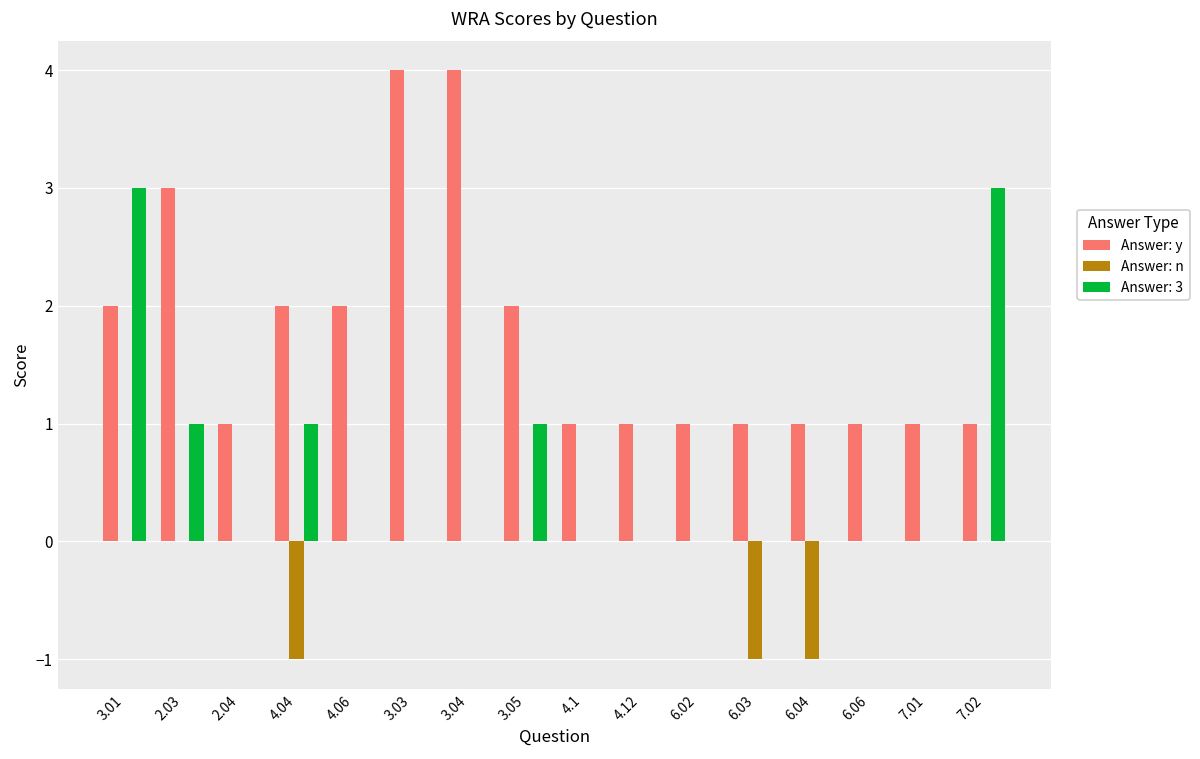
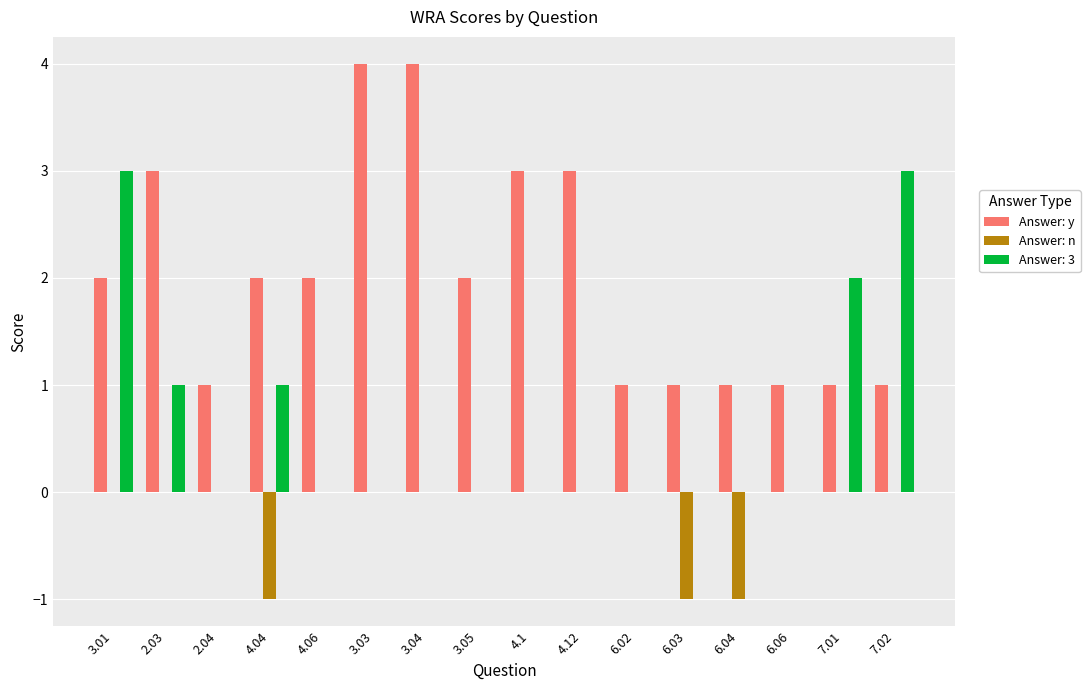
Answer: 3, 3.05: 1 -> 0
Answer: y, 4.1: 1 -> 3
Answer: y, 4.12: 1 -> 3
Answer: 3, 7.01: 0 -> 2
